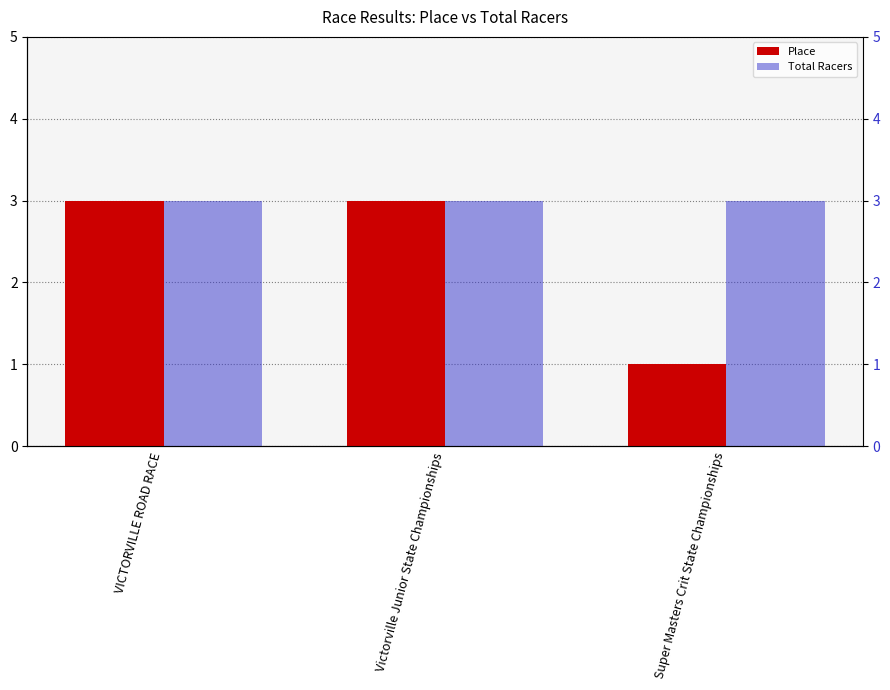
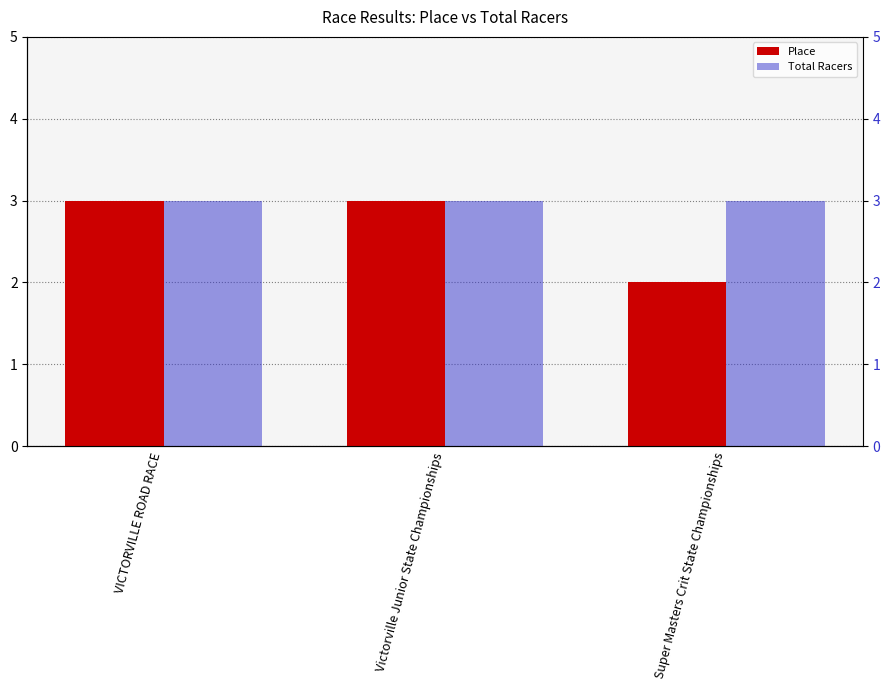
Place, Super Masters Crit State Championships: 1 -> 2
